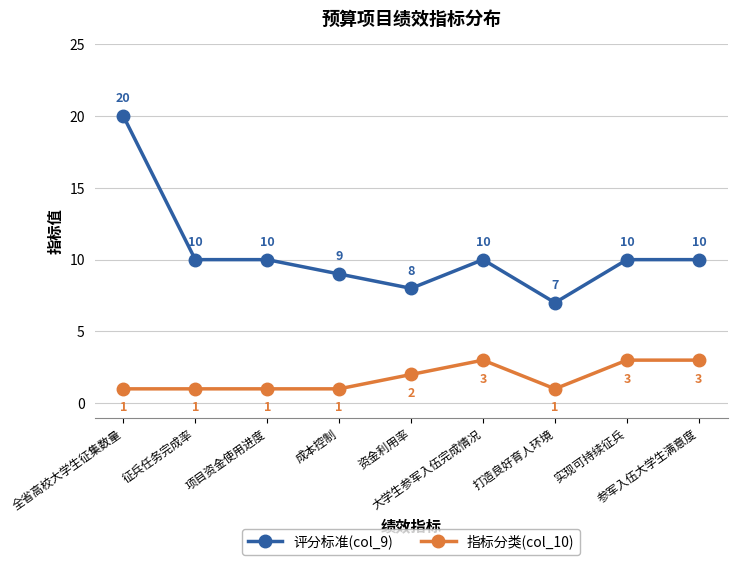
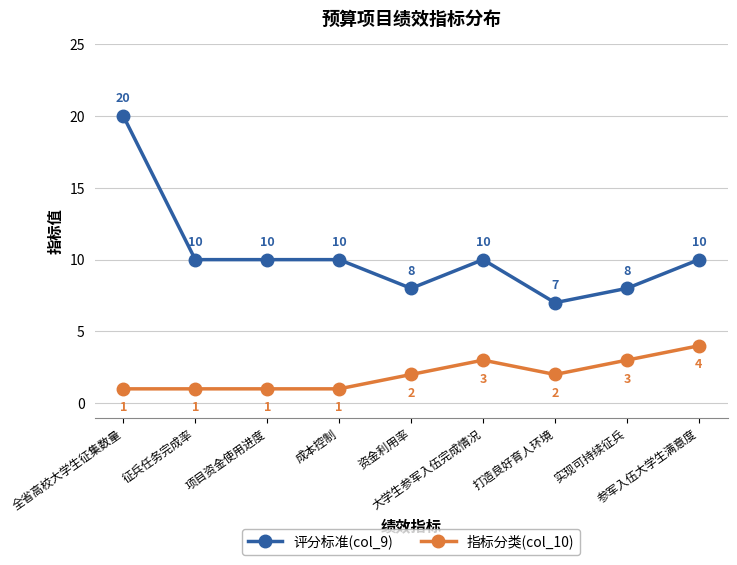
评分标准(col_9), 成本控制: 9 -> 10
指标分类(col_10), 打造良好育人环境: 1 -> 2
评分标准(col_9), 实现可持续征兵: 10 -> 8
指标分类(col_10), 参军入伍大学生满意度: 3 -> 4
